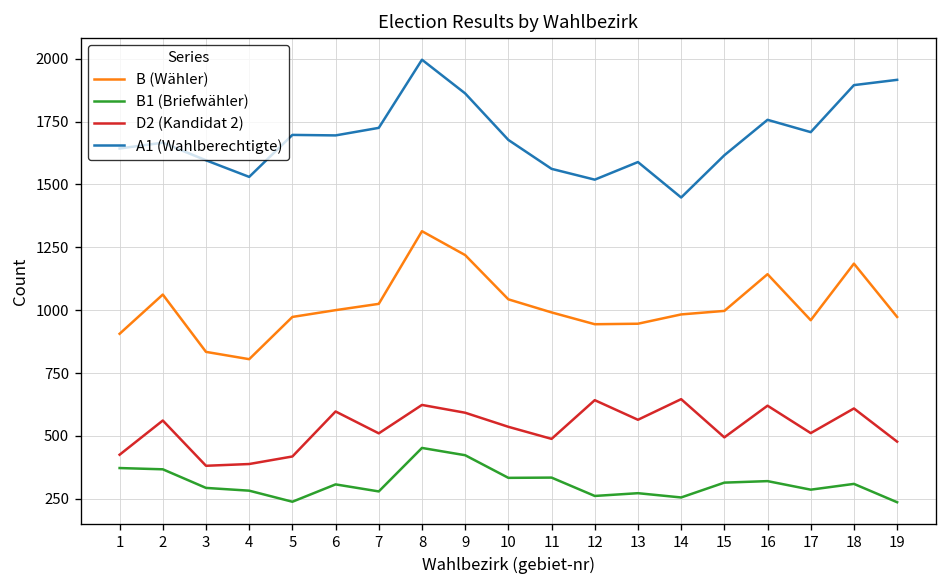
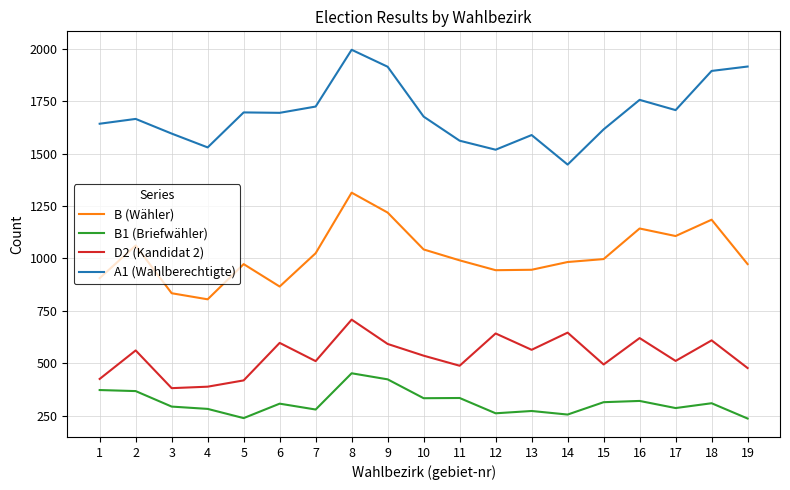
B (Wähler), 6: 1000 -> 870
D2 (Kandidat 2), 8: 620 -> 710
A1 (Wahlberechtigte), 9: 1860 -> 1920
B (Wähler), 17: 960 -> 1110
